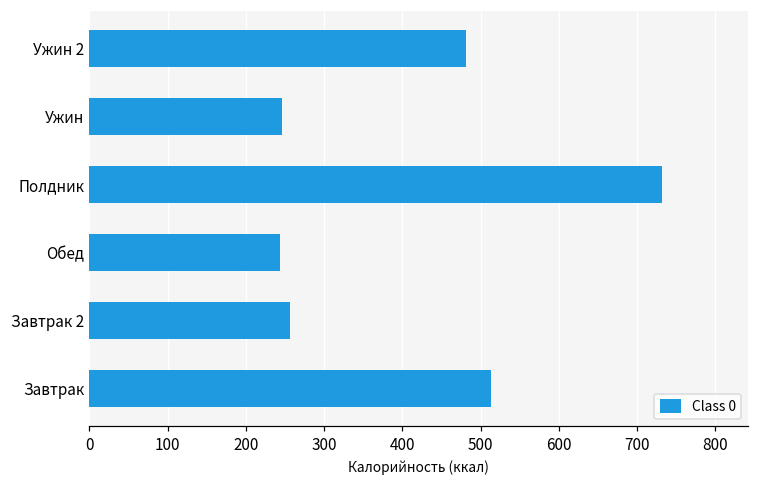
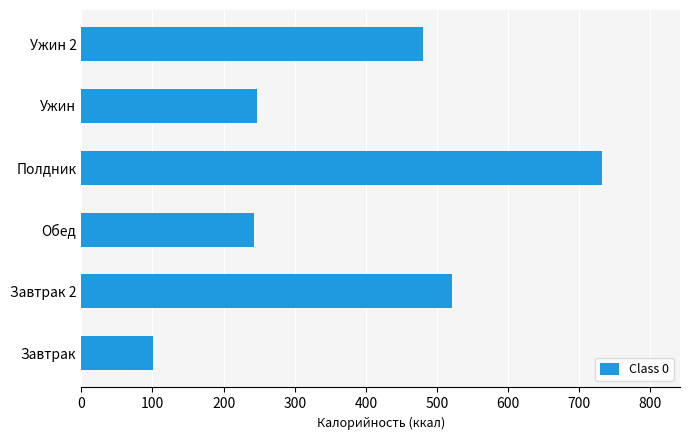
Завтрак 2: 260 -> 520
Завтрак: 510 -> 100
